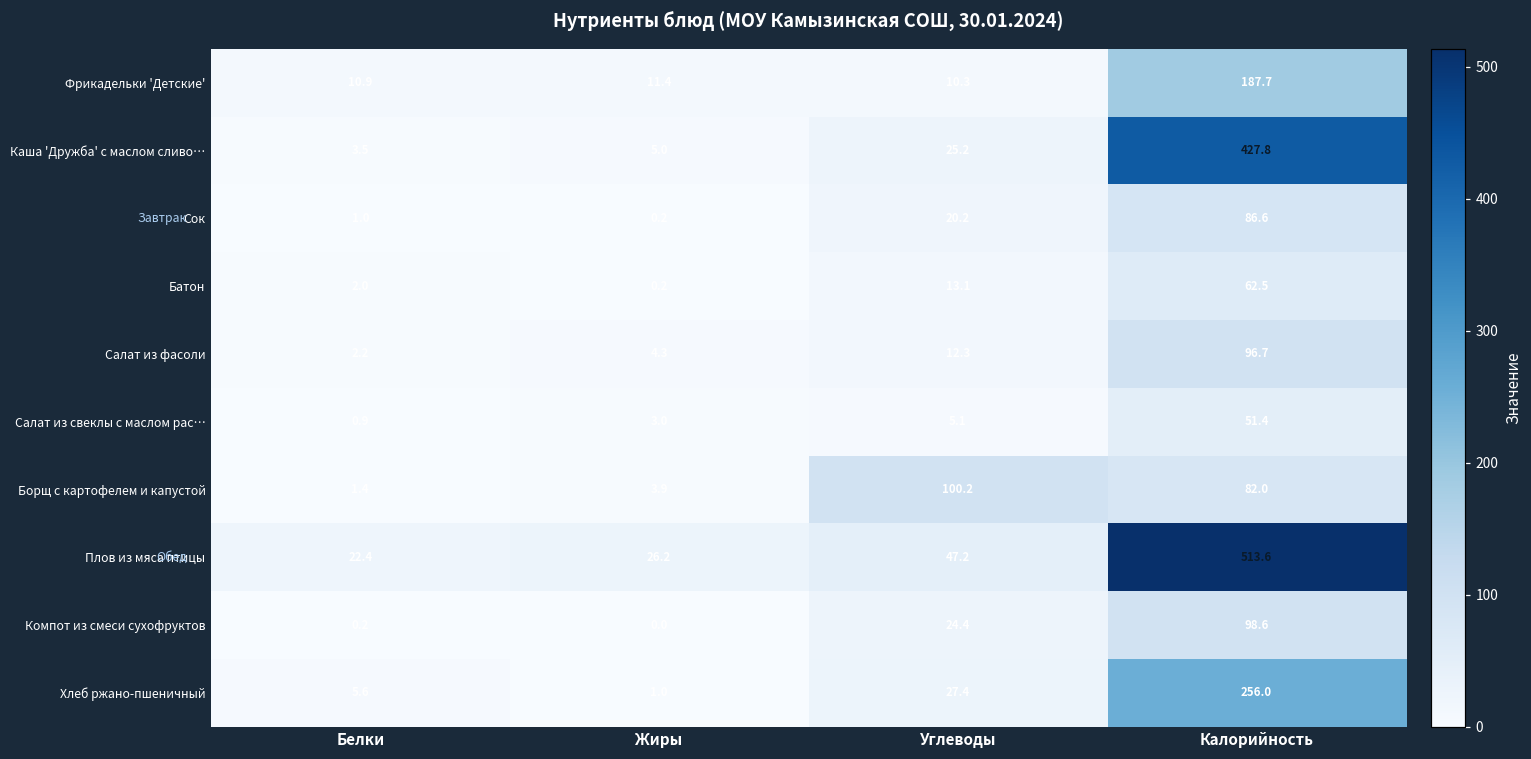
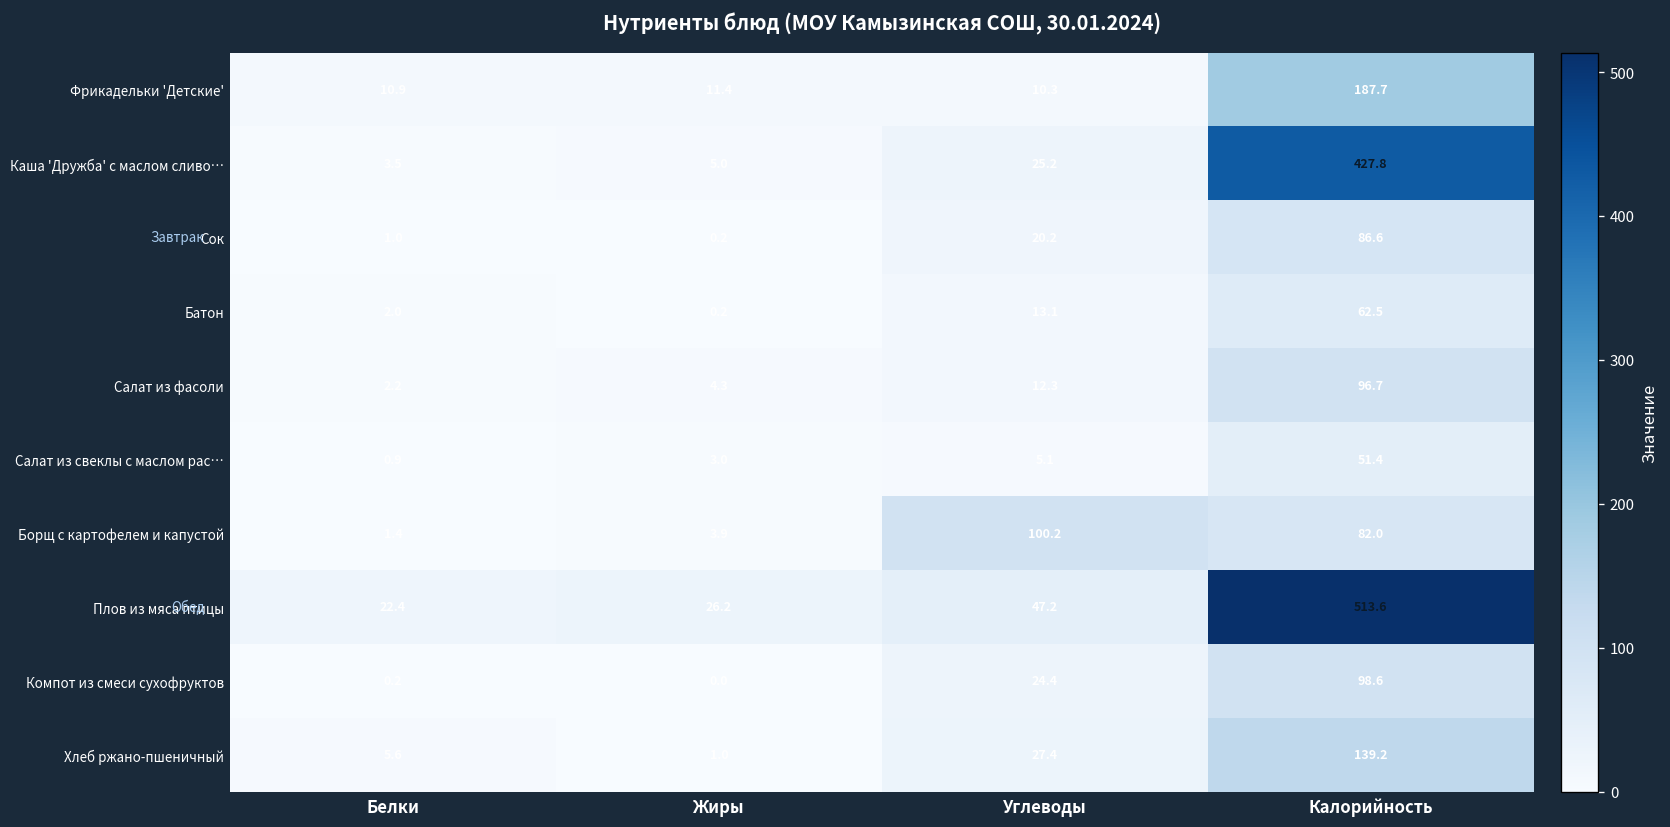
Хлеб ржано-пшеничный, Калорийность: 256.0 -> 139.2
